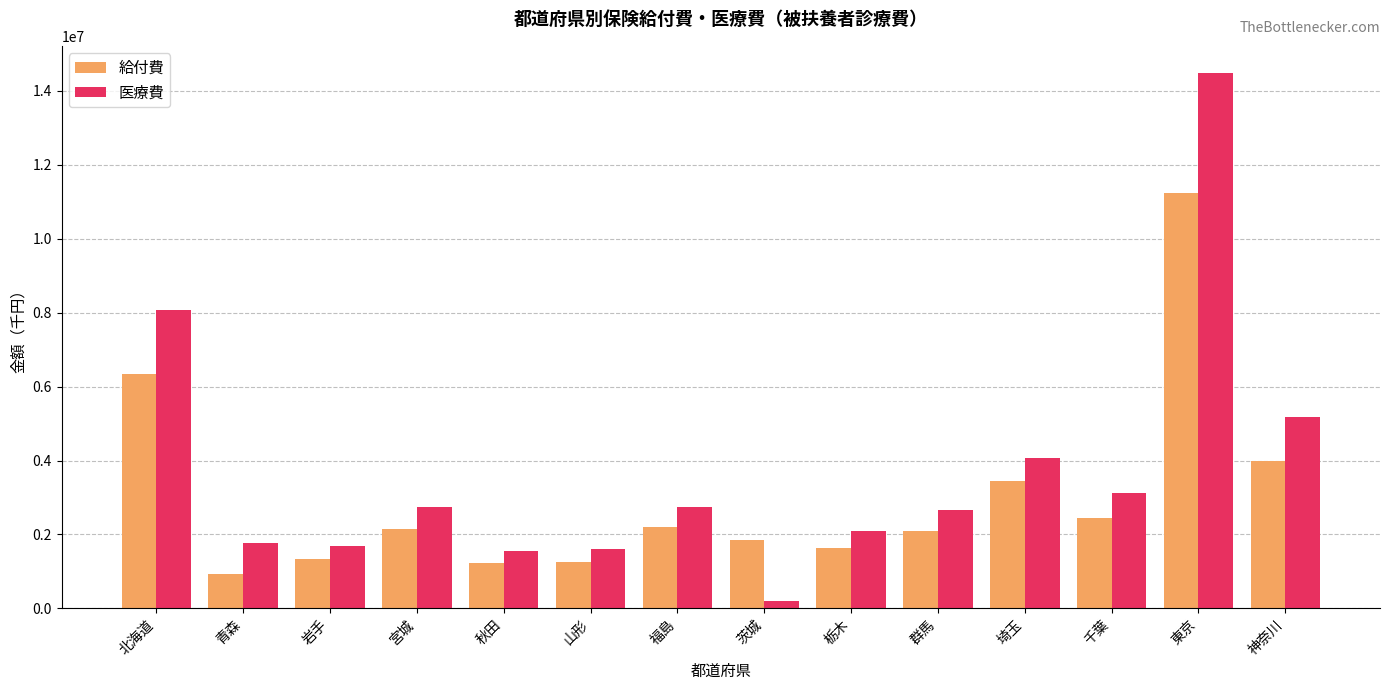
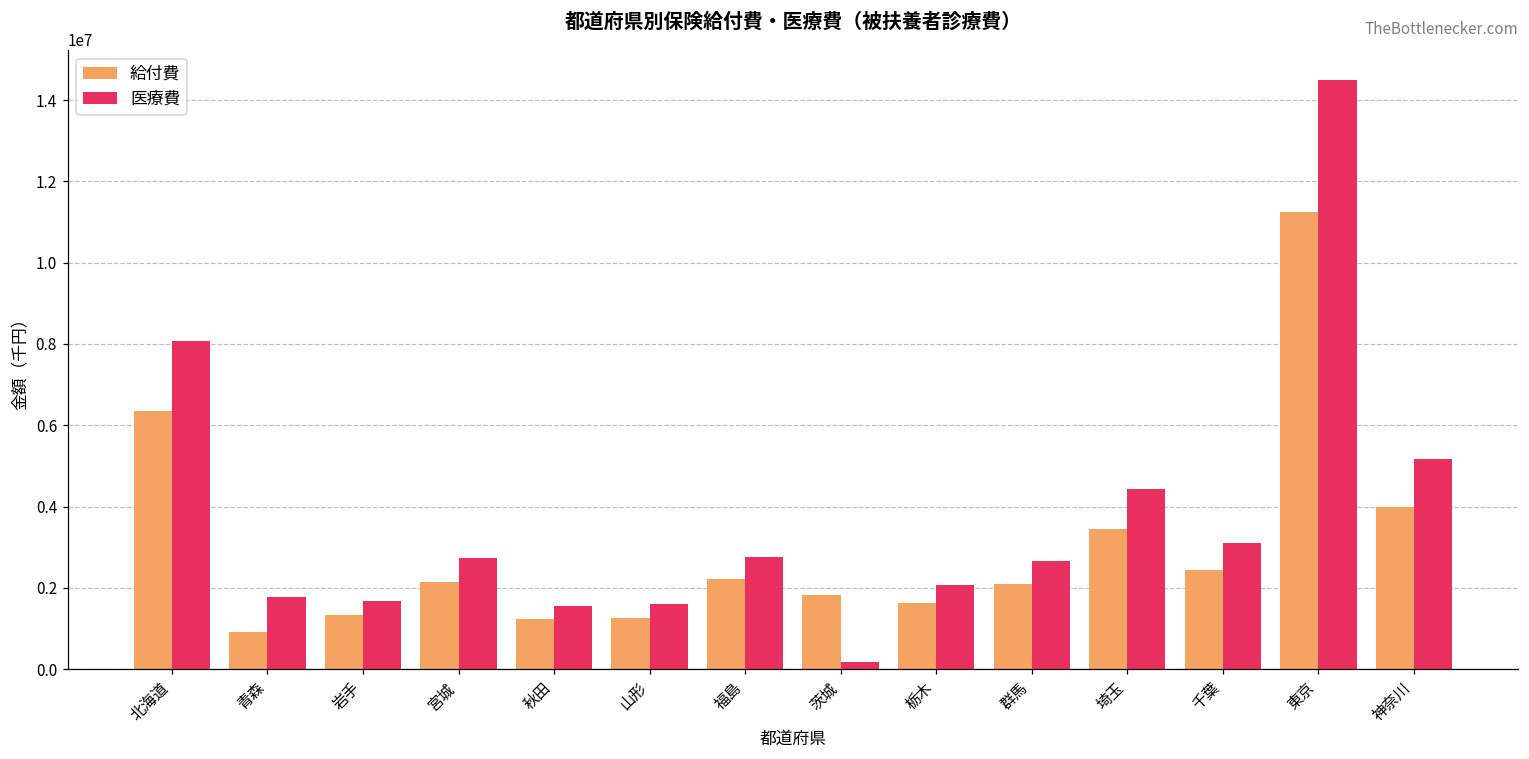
医療費, 埼玉: 4100000 -> 4400000
